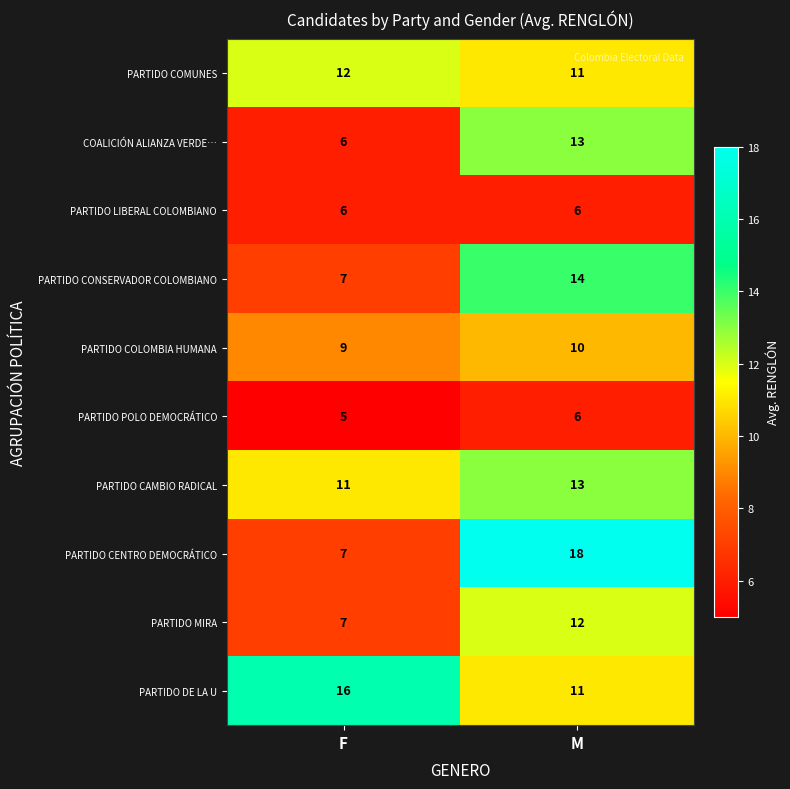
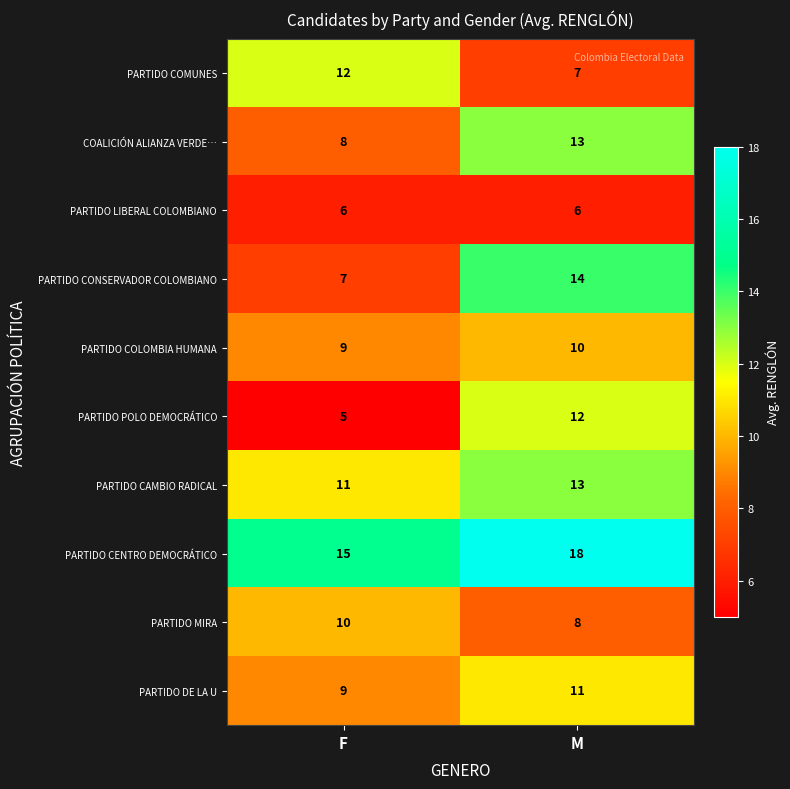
PARTIDO COMUNES, M: 11 -> 7
COALICIÓN ALIANZA VERDE…, F: 6 -> 8
PARTIDO POLO DEMOCRÁTICO, M: 6 -> 12
PARTIDO CENTRO DEMOCRÁTICO, F: 7 -> 15
PARTIDO MIRA, F: 7 -> 10
PARTIDO MIRA, M: 12 -> 8
PARTIDO DE LA U, F: 16 -> 9
